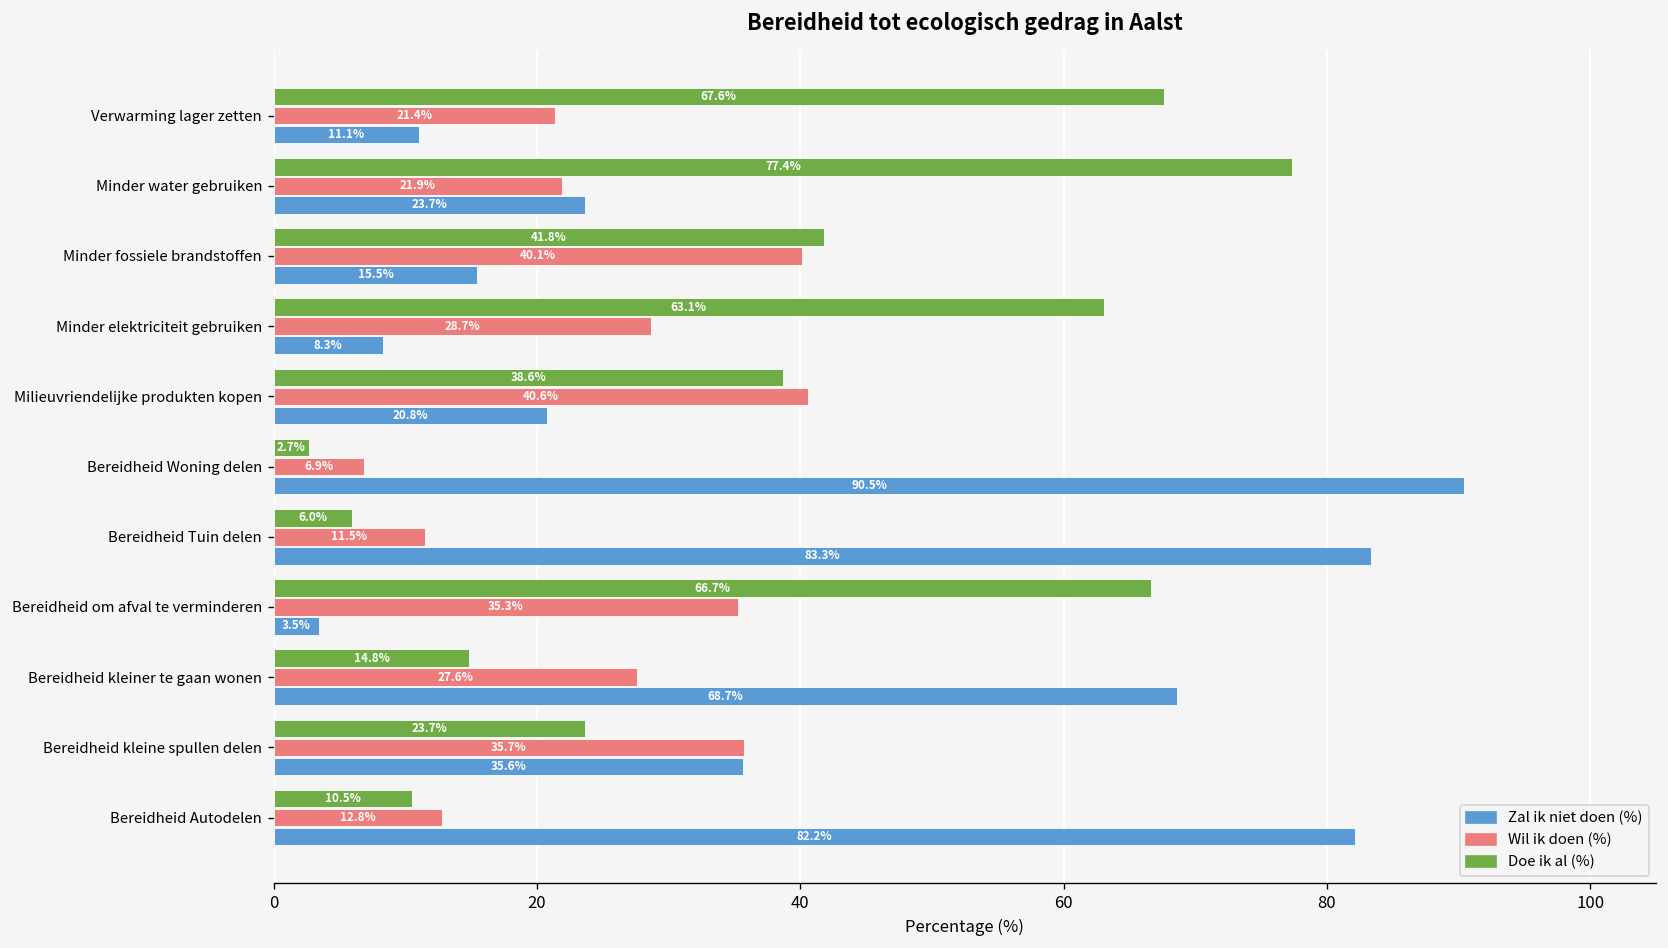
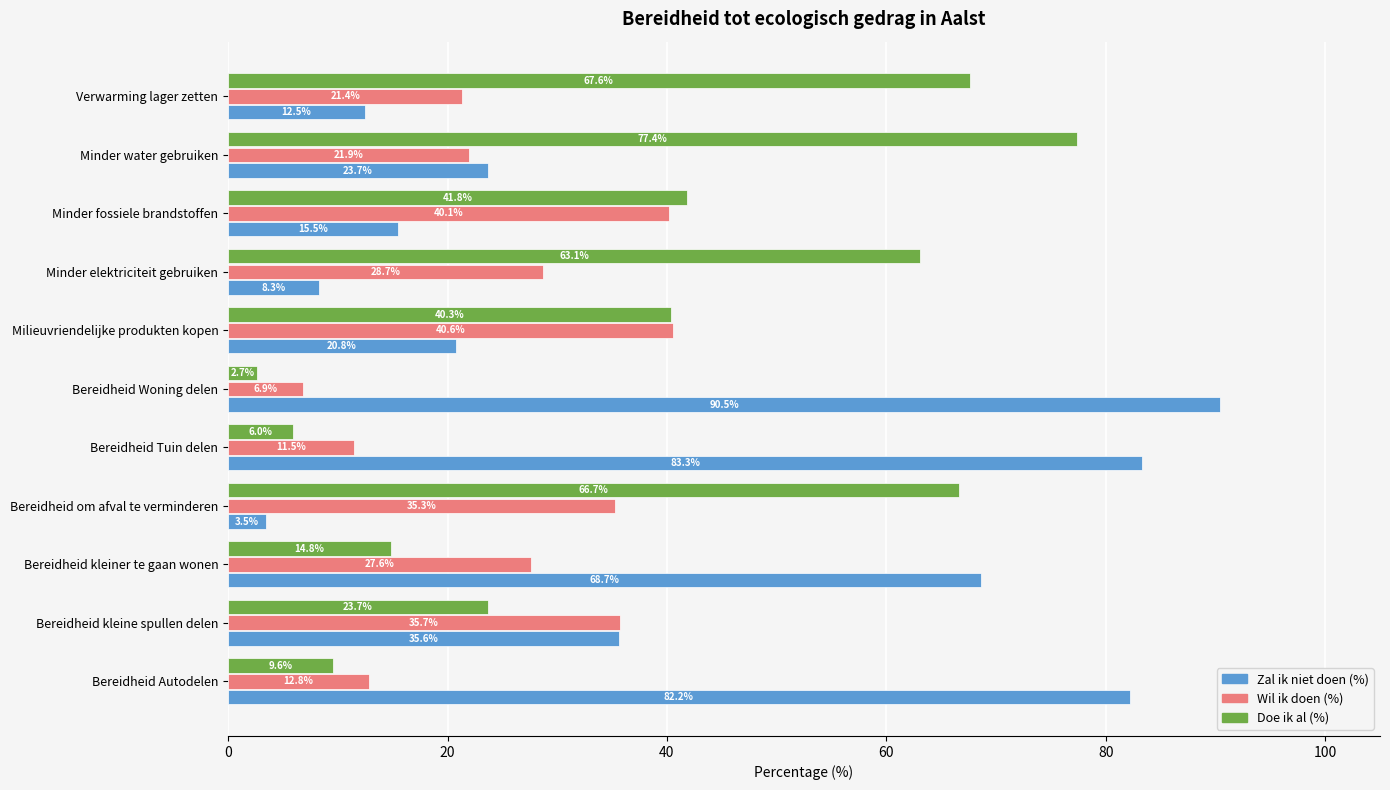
Zal ik niet doen (%), Verwarming lager zetten: 11.1% -> 12.5%
Doe ik al (%), Milieuvriendelijke produkten kopen: 38.6% -> 40.3%
Doe ik al (%), Bereidheid Autodelen: 10.5% -> 9.6%
